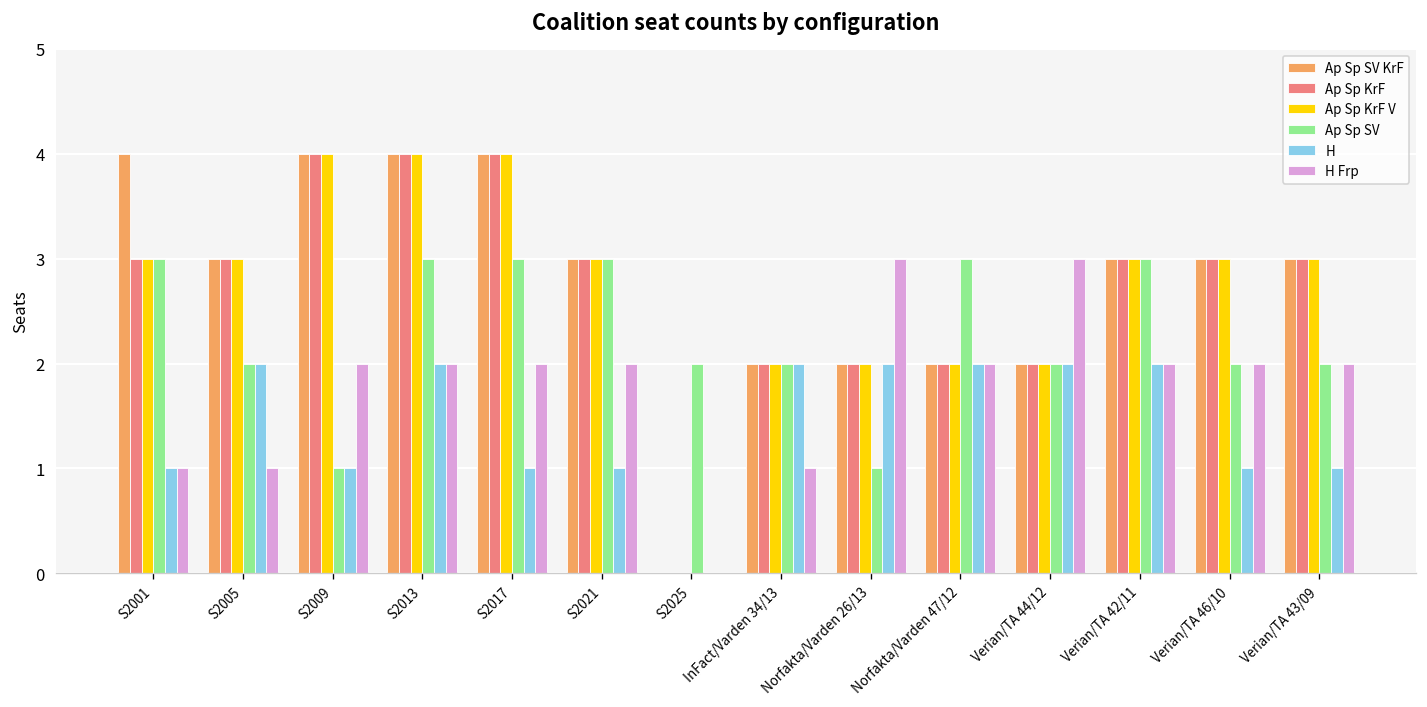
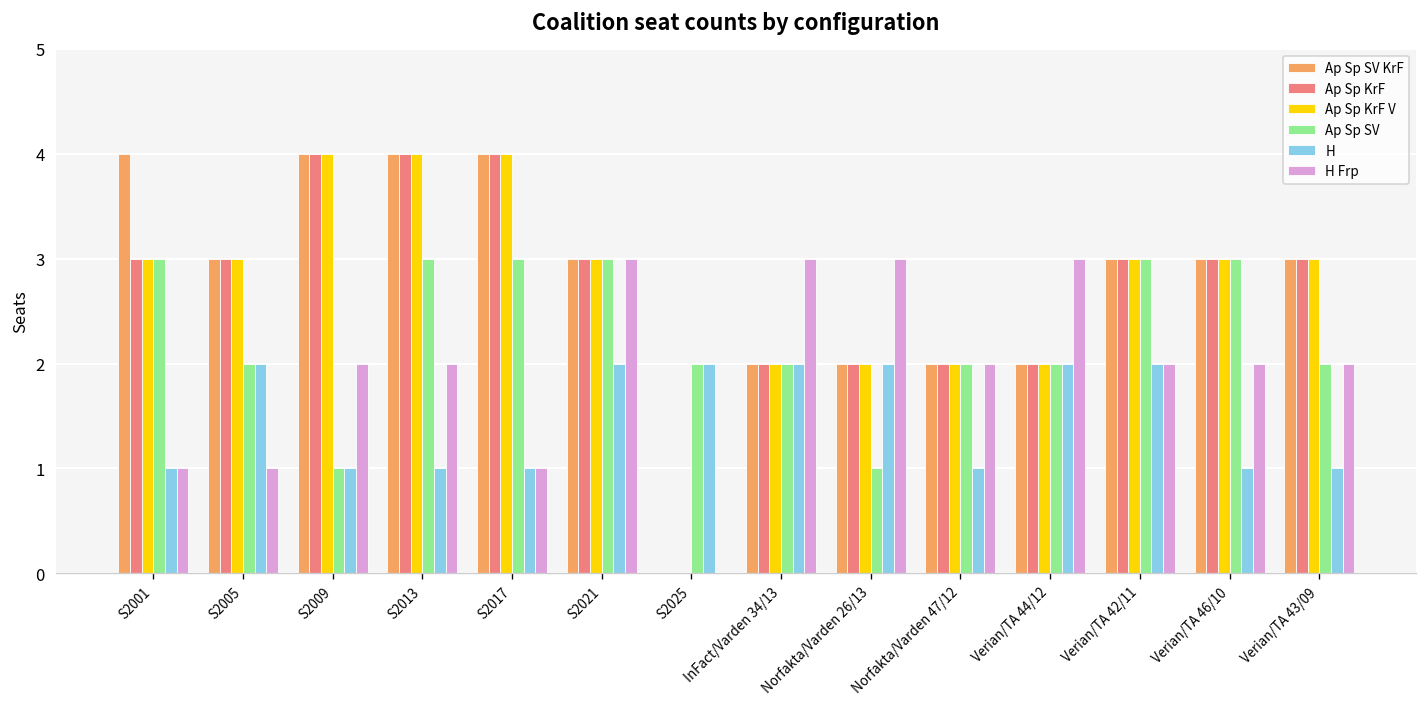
H, S2013: 2 -> 1
H Frp, S2017: 2 -> 1
H, S2021: 1 -> 2
H Frp, S2021: 2 -> 3
H, S2025: 0 -> 2
H Frp, InFact/Varden 34/13: 1 -> 3
Ap Sp SV, Norfakta/Varden 47/12: 3 -> 2
H, Norfakta/Varden 47/12: 2 -> 1
Ap Sp SV, Verian/TA 46/10: 2 -> 3
